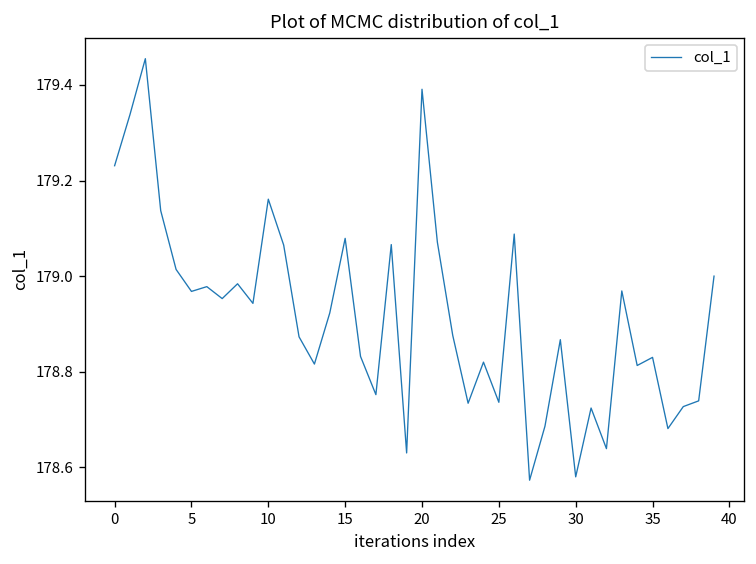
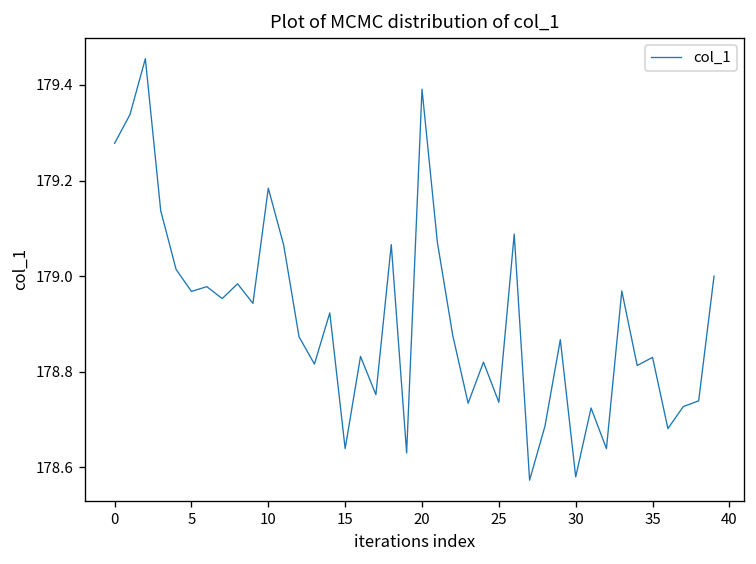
0: 179.23 -> 179.28
10: 179.16 -> 179.18
15: 179.08 -> 178.64
